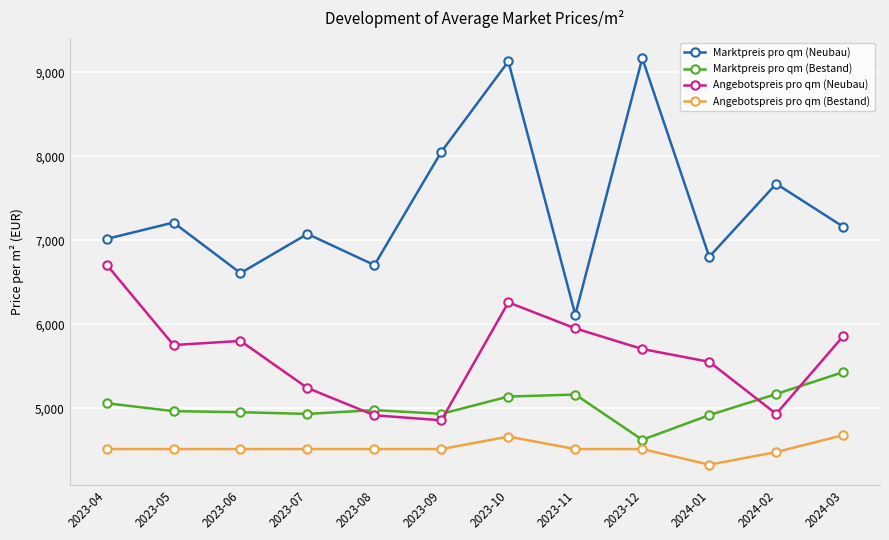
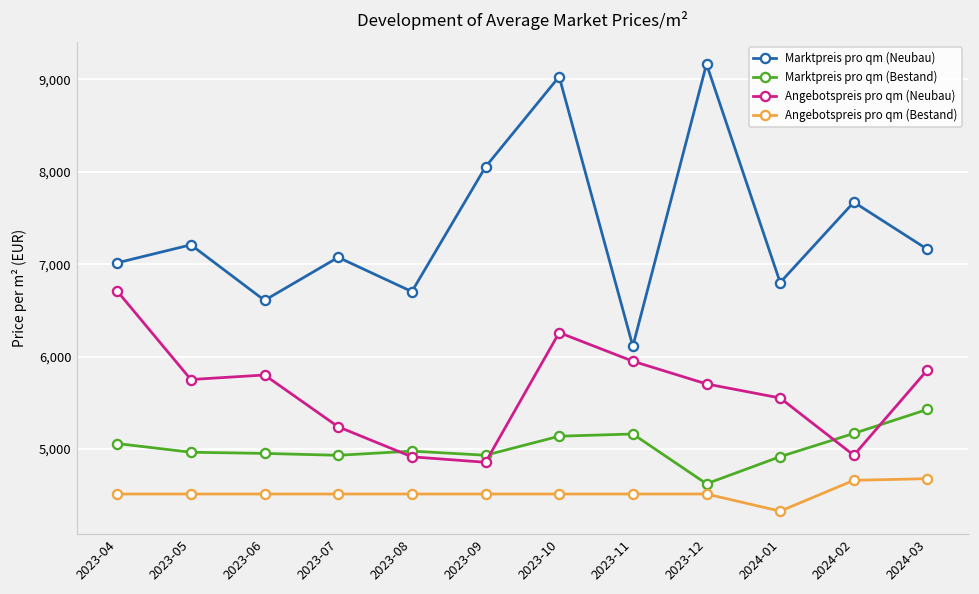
Marktpreis pro qm (Neubau), 2023-10: 9,100 -> 9,000
Angebotspreis pro qm (Bestand), 2023-10: 4,700 -> 4,500
Angebotspreis pro qm (Bestand), 2024-02: 4,500 -> 4,700
